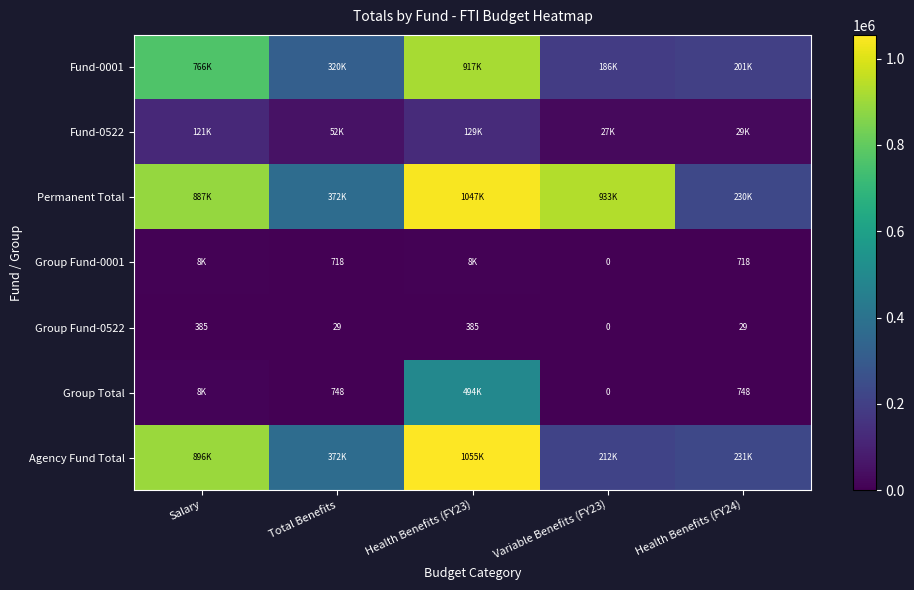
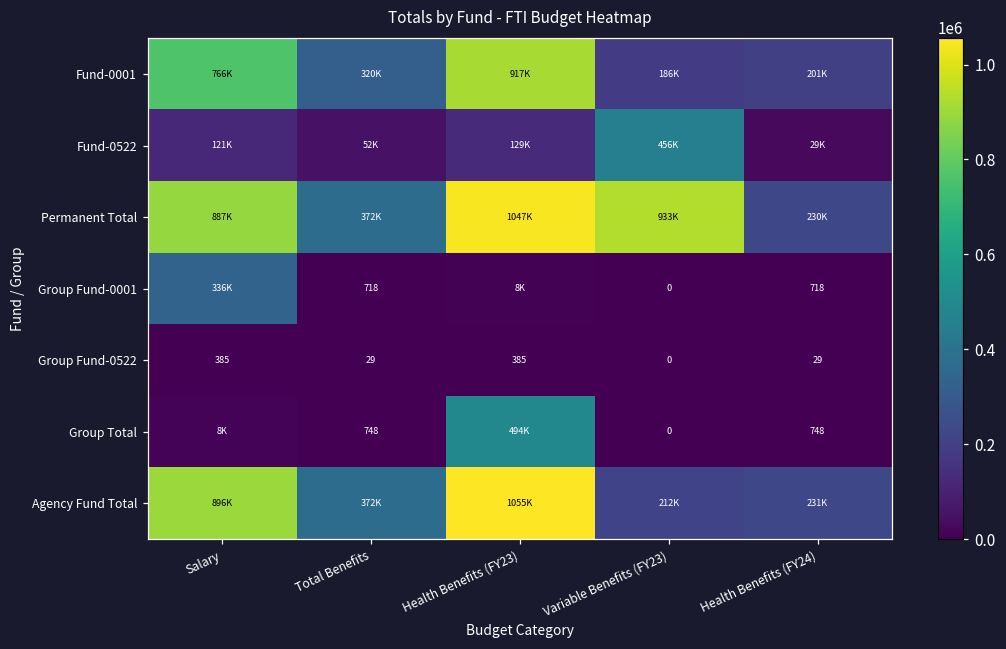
Fund-0522, Variable Benefits (FY23): 27K -> 456K
Group Fund-0001, Salary: 8K -> 336K
